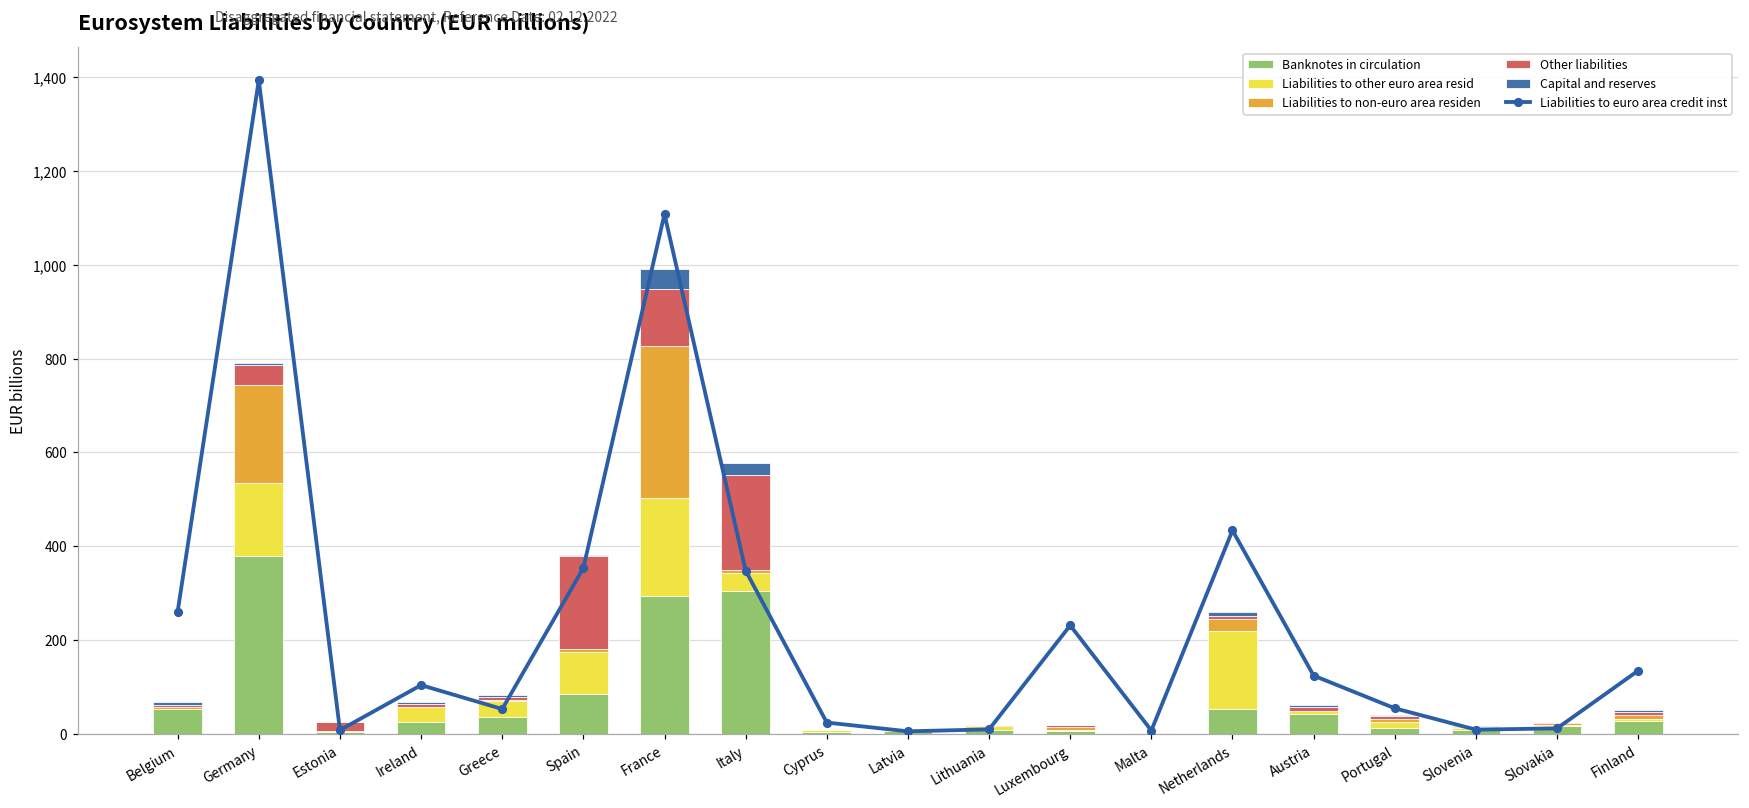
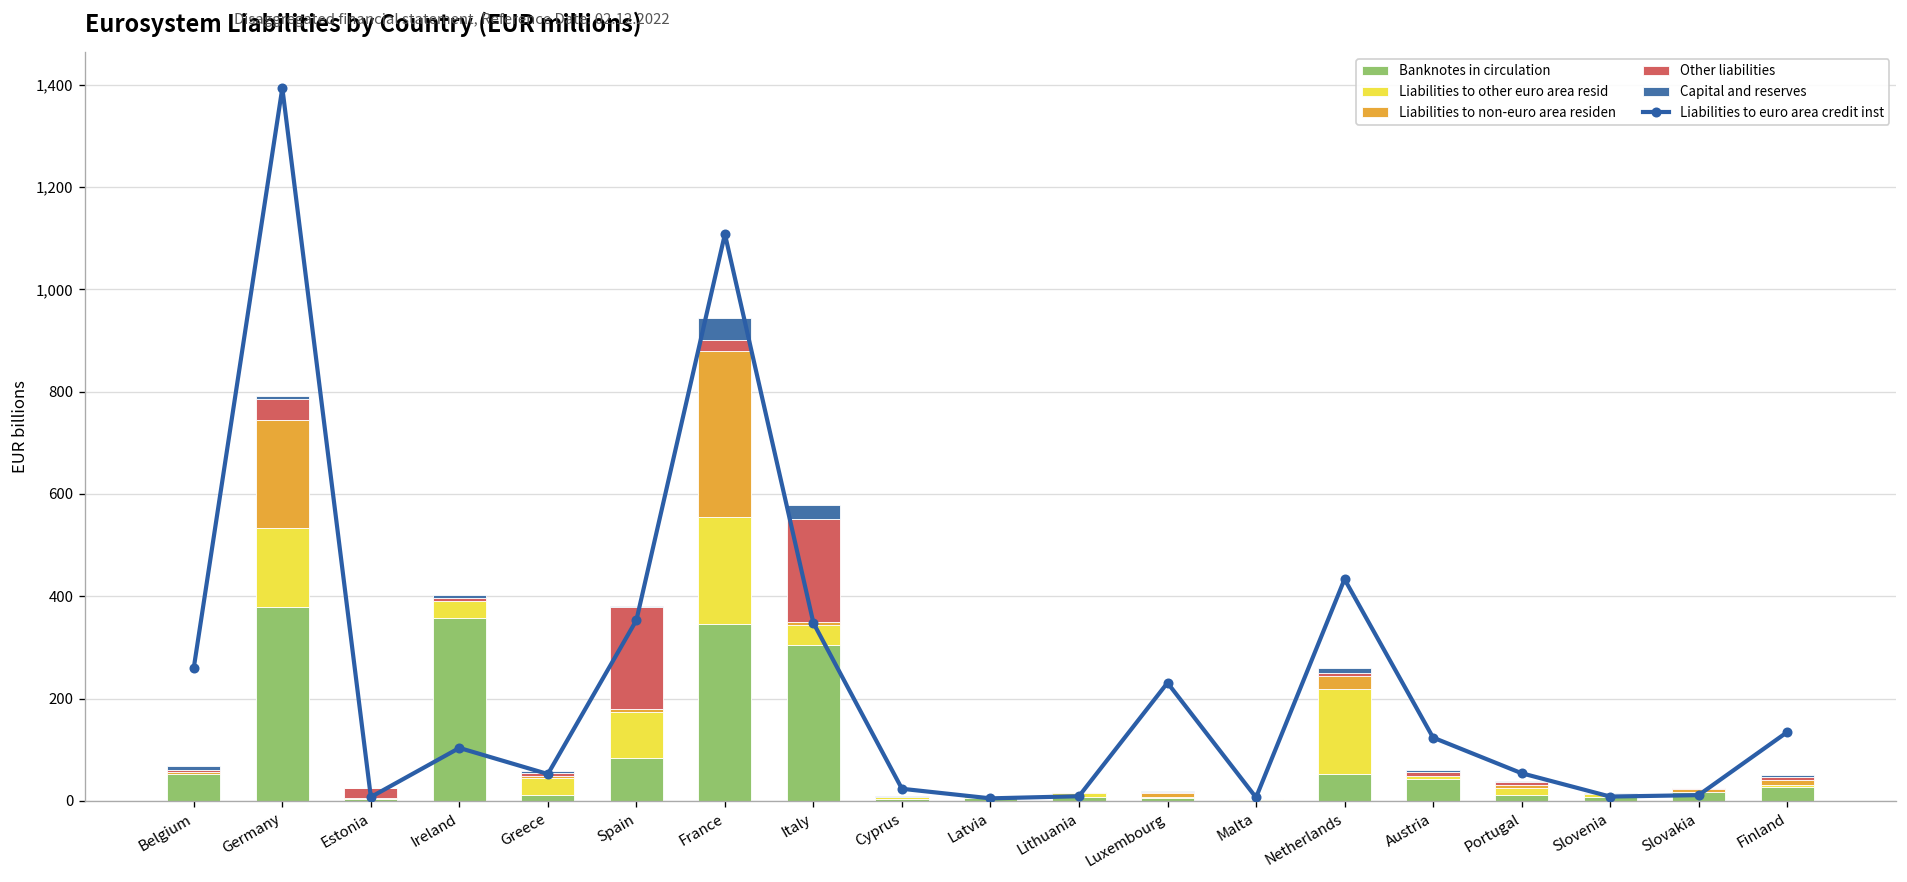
Banknotes in circulation, Ireland: 20 -> 360
Banknotes in circulation, Greece: 40 -> 10
Banknotes in circulation, France: 290 -> 350
Other liabilities, France: 120 -> 20
